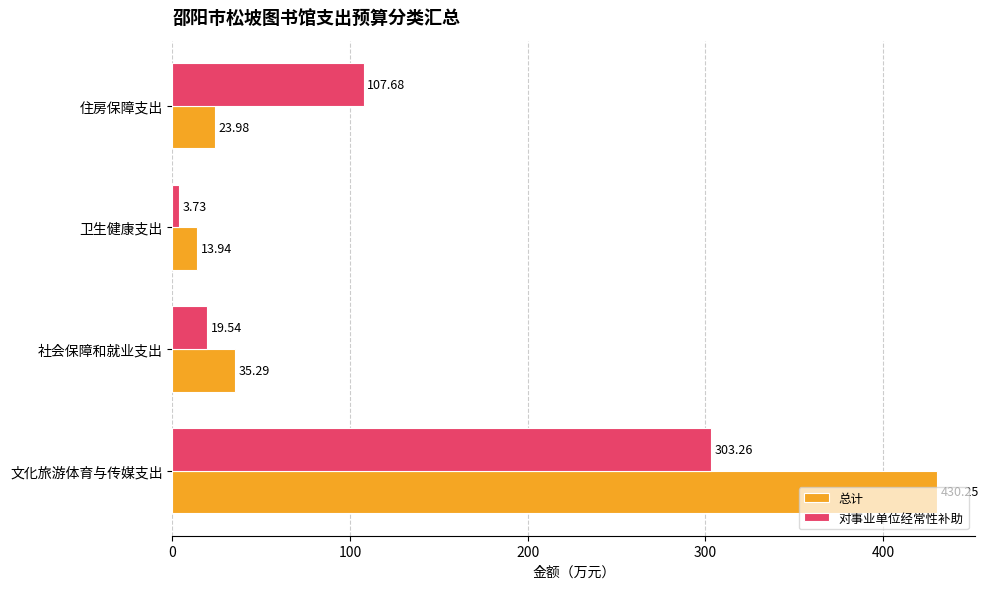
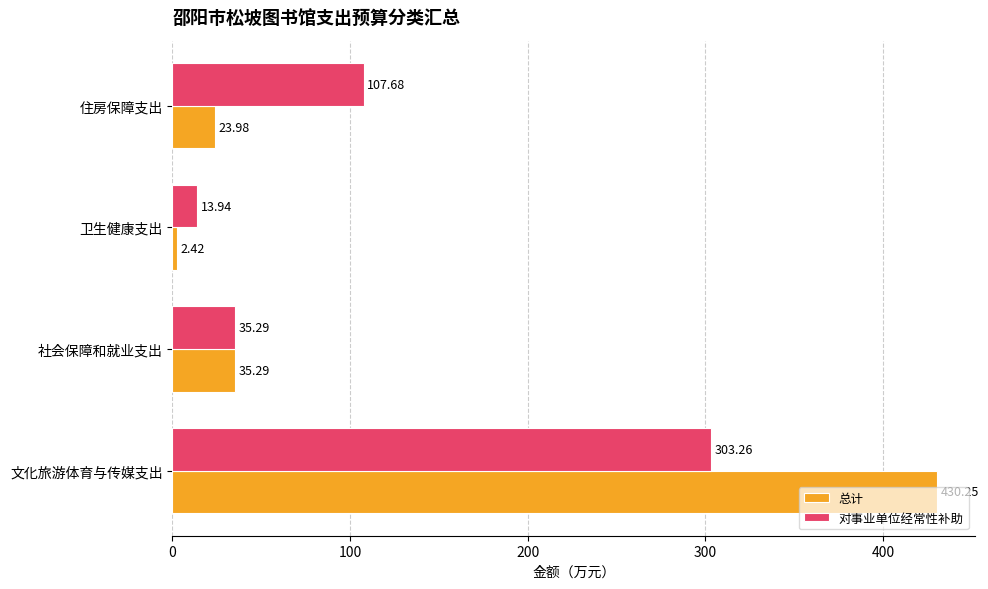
对事业单位经常性补助, 卫生健康支出: 3.73 -> 13.94
总计, 卫生健康支出: 13.94 -> 2.42
对事业单位经常性补助, 社会保障和就业支出: 19.54 -> 35.29
